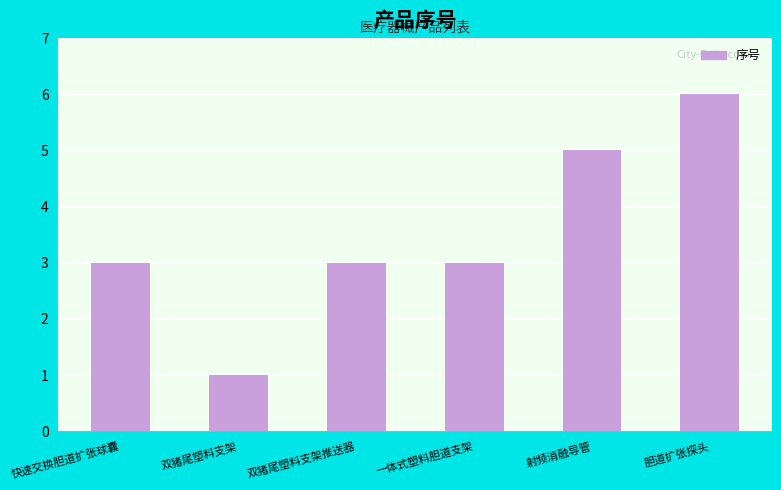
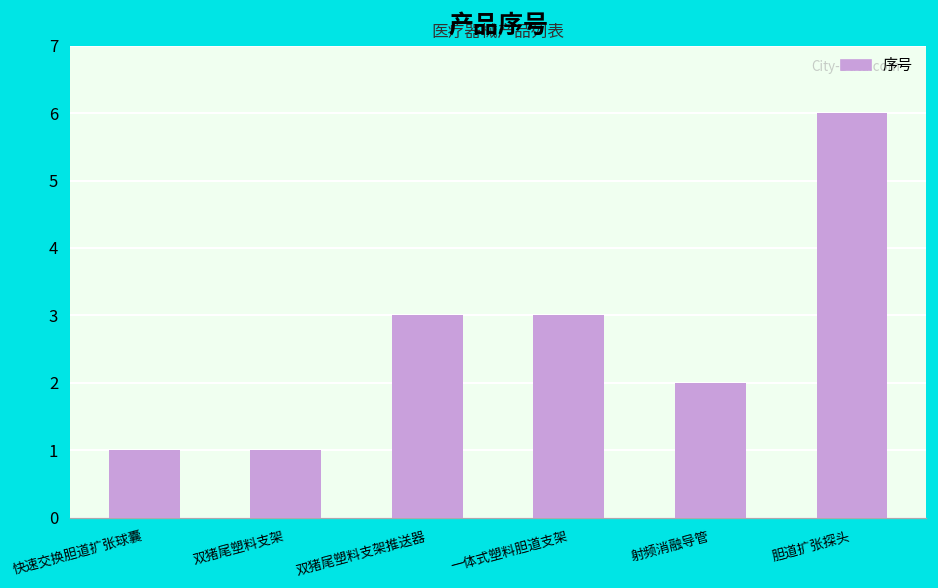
快速交换胆道扩张球囊: 3 -> 1
射频消融导管: 5 -> 2
